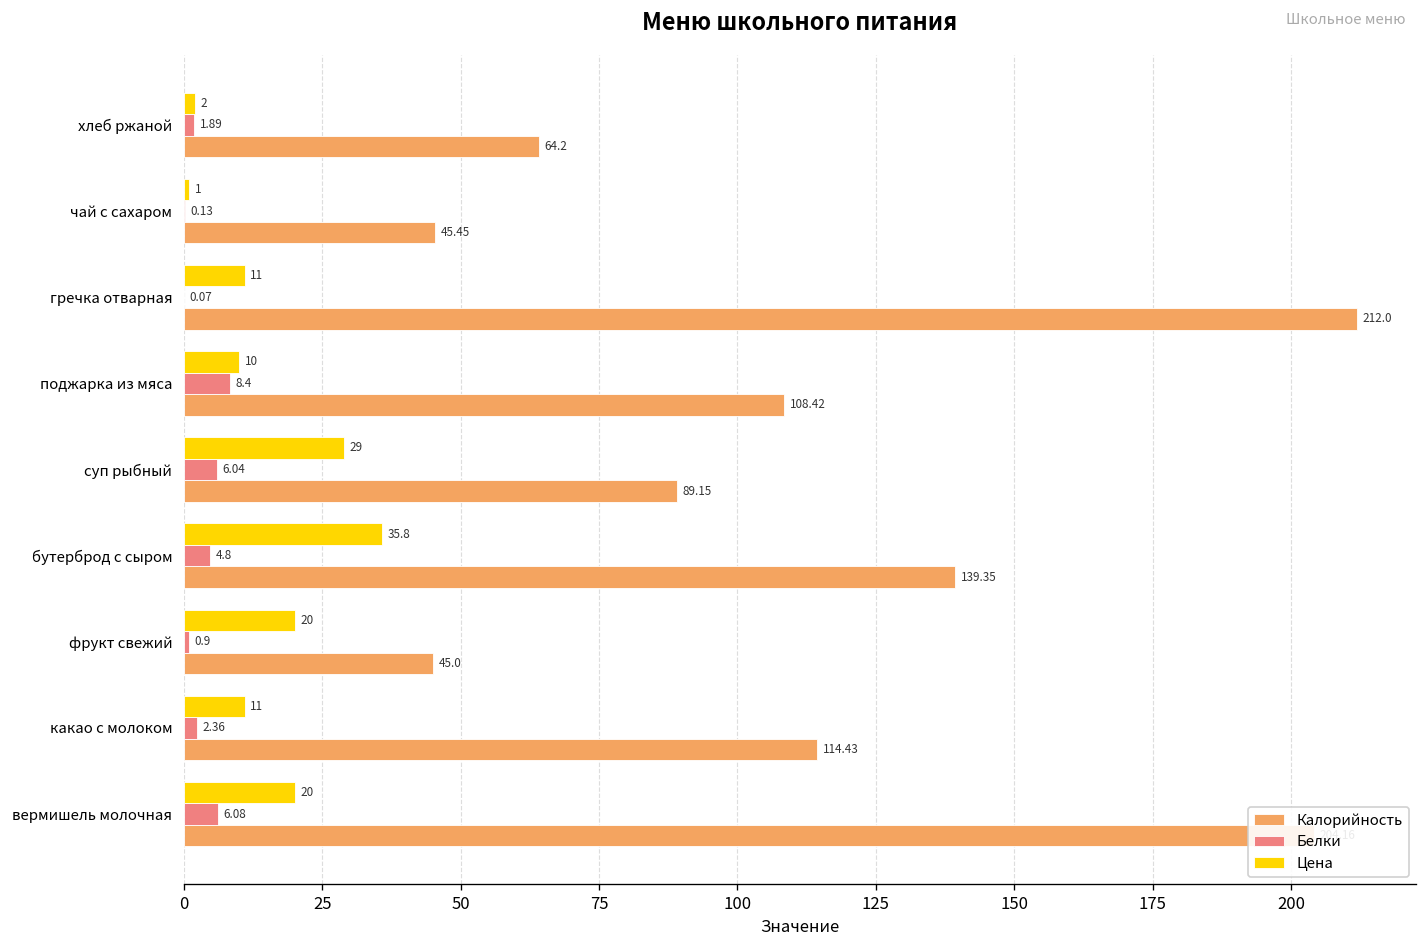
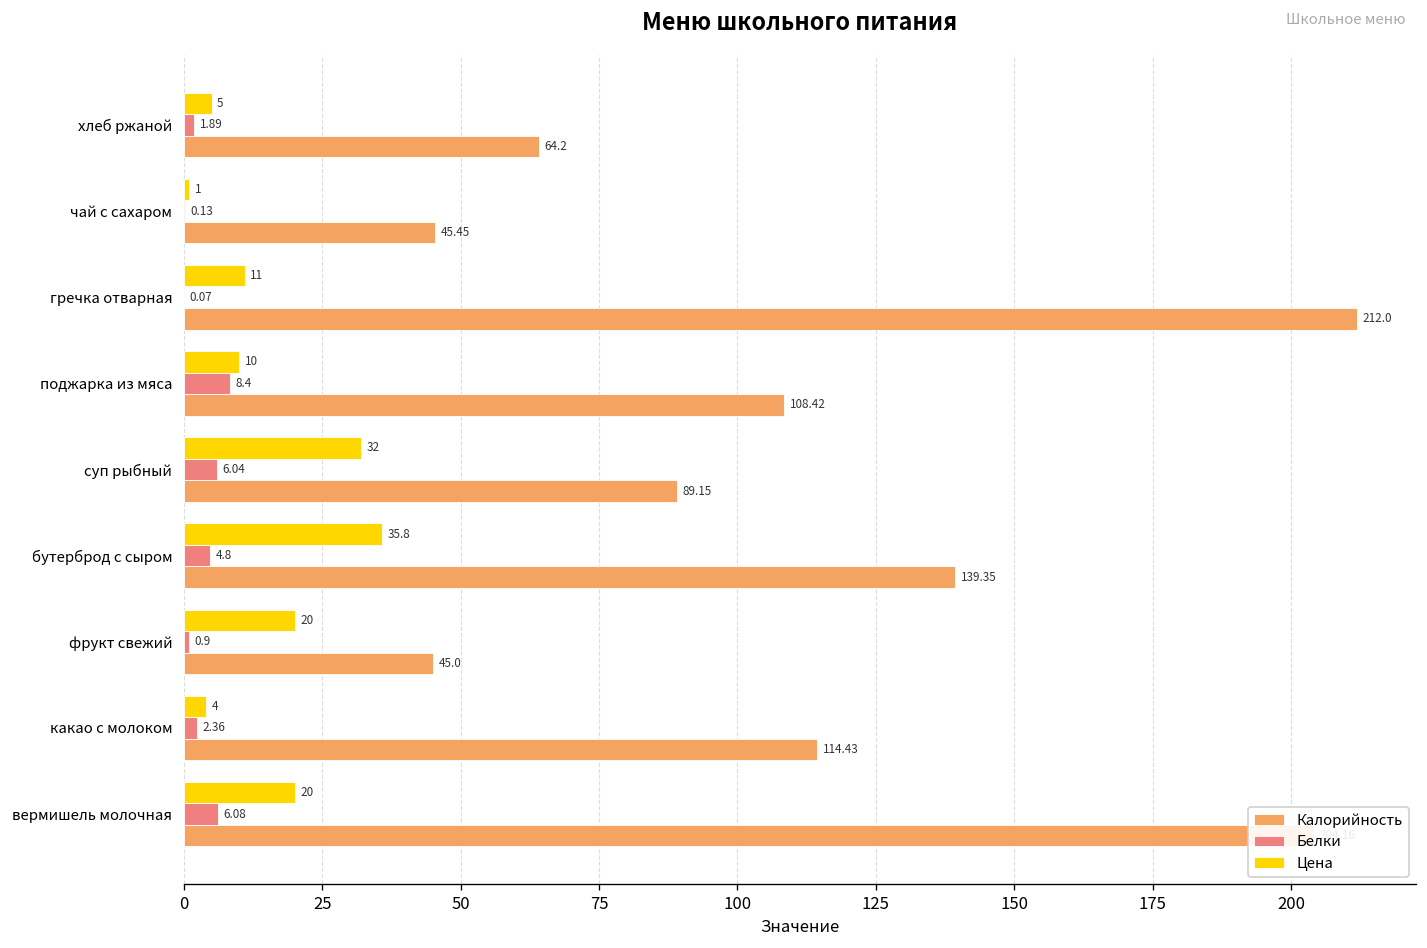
Цена, хлеб ржаной: 2 -> 5
Цена, суп рыбный: 29 -> 32
Цена, какао с молоком: 11 -> 4
